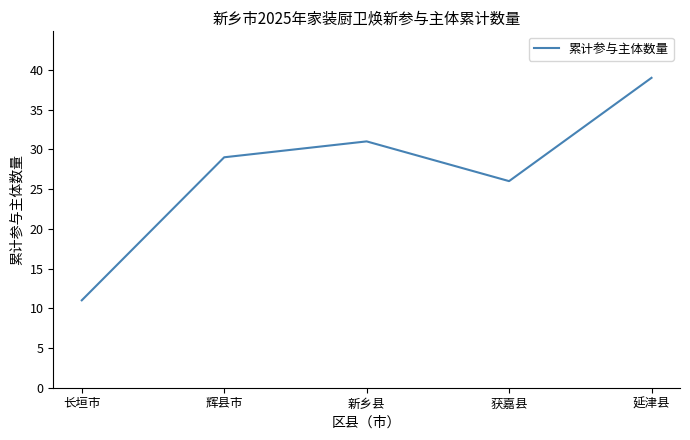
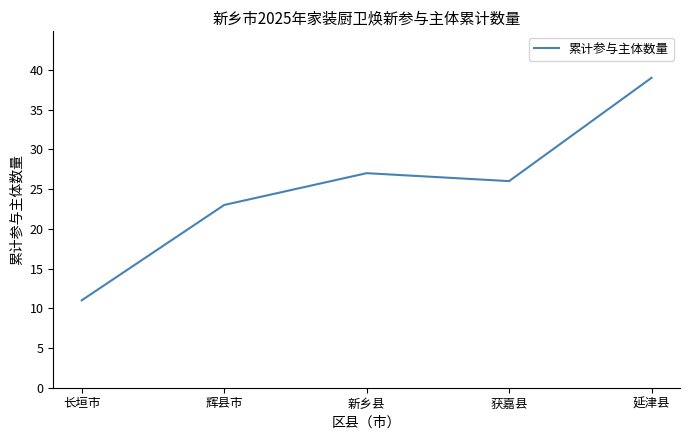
辉县市: 29 -> 23
新乡县: 31 -> 27
